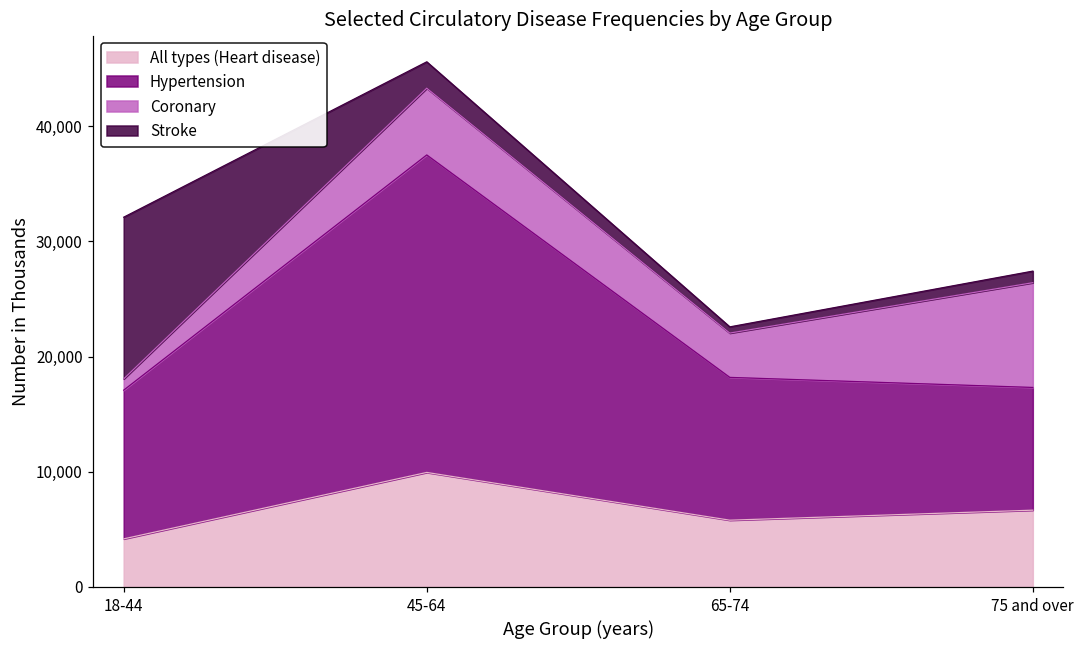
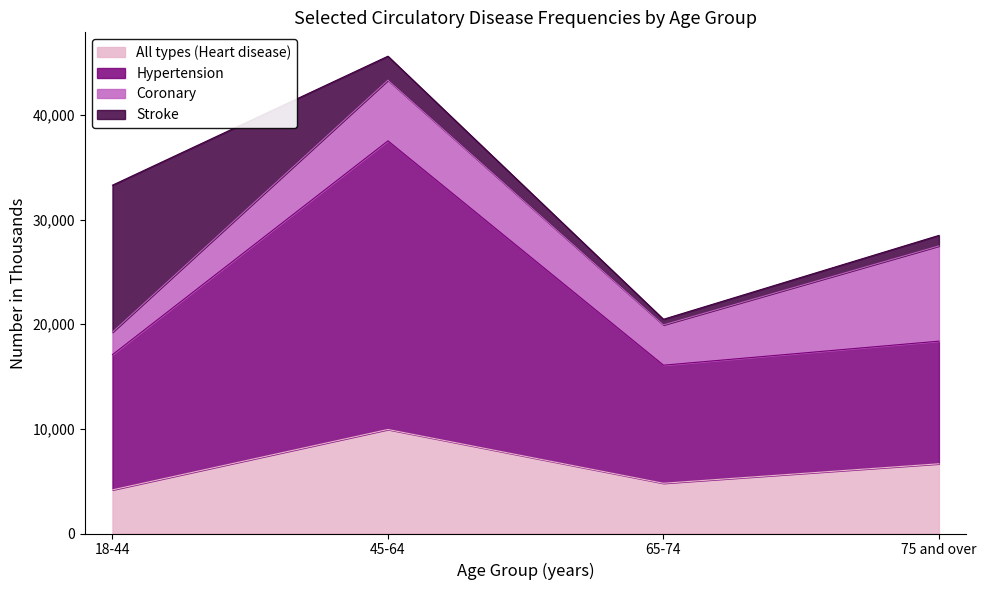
Coronary, 18-44: 1,000 -> 2,200
All types (Heart disease), 65-74: 5,800 -> 4,800
Hypertension, 65-74: 12,400 -> 11,300
Hypertension, 75 and over: 10,700 -> 11,700
